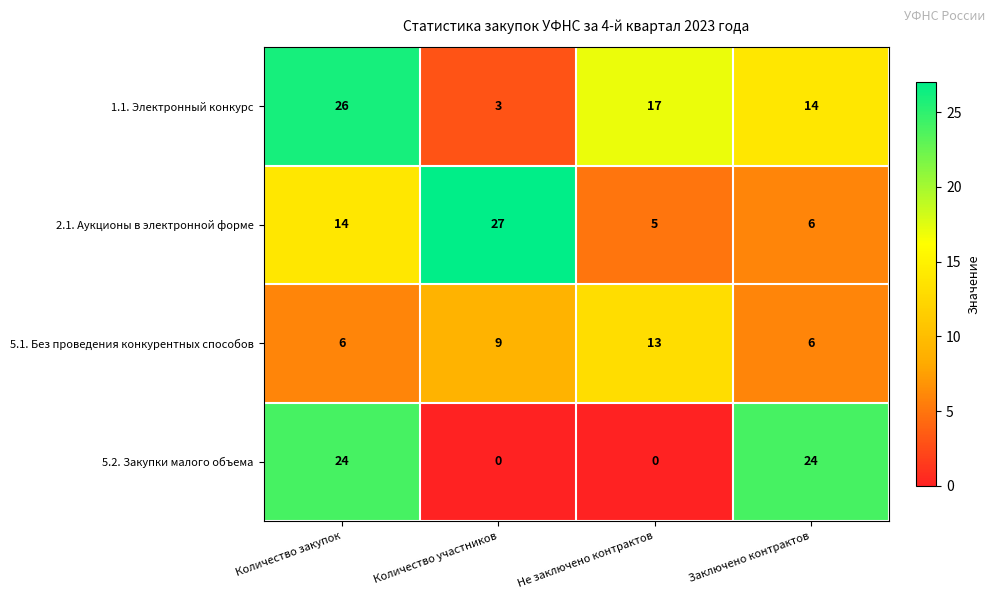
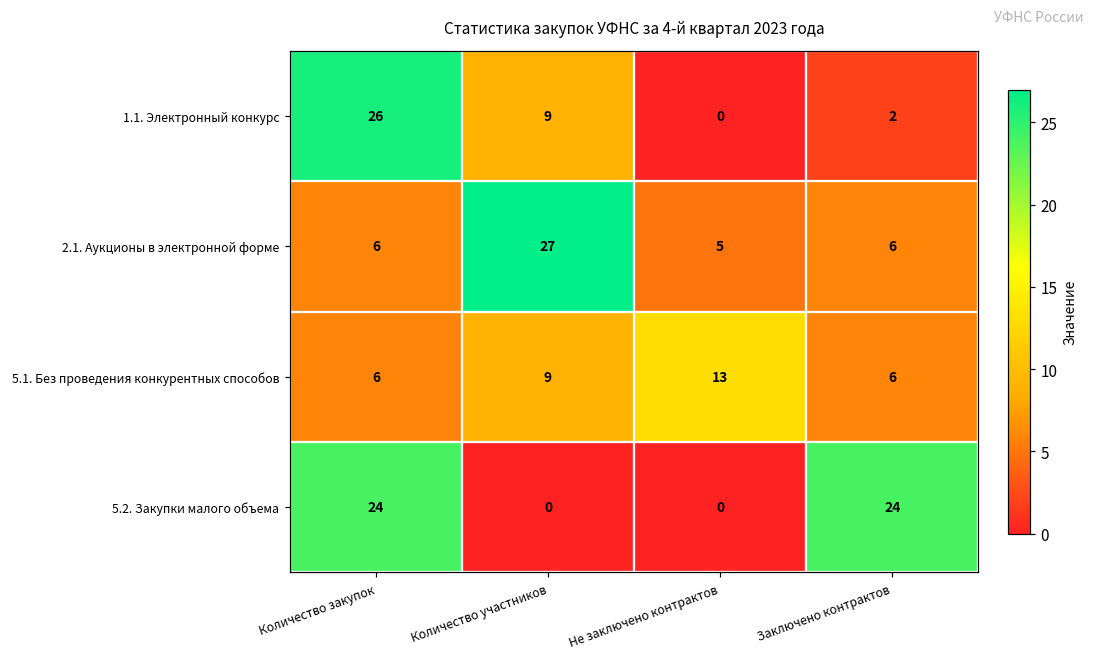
1.1. Электронный конкурс, Количество участников: 3 -> 9
1.1. Электронный конкурс, Не заключено контрактов: 17 -> 0
1.1. Электронный конкурс, Заключено контрактов: 14 -> 2
2.1. Аукционы в электронной форме, Количество закупок: 14 -> 6
